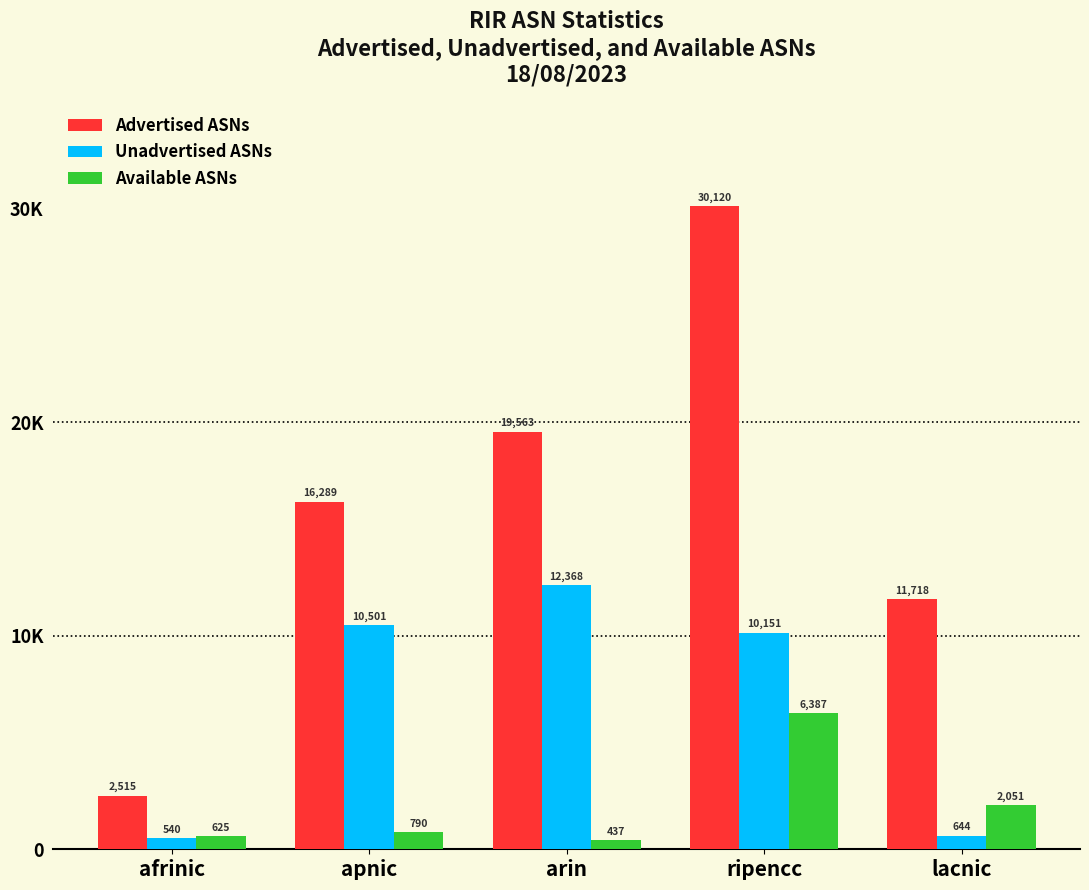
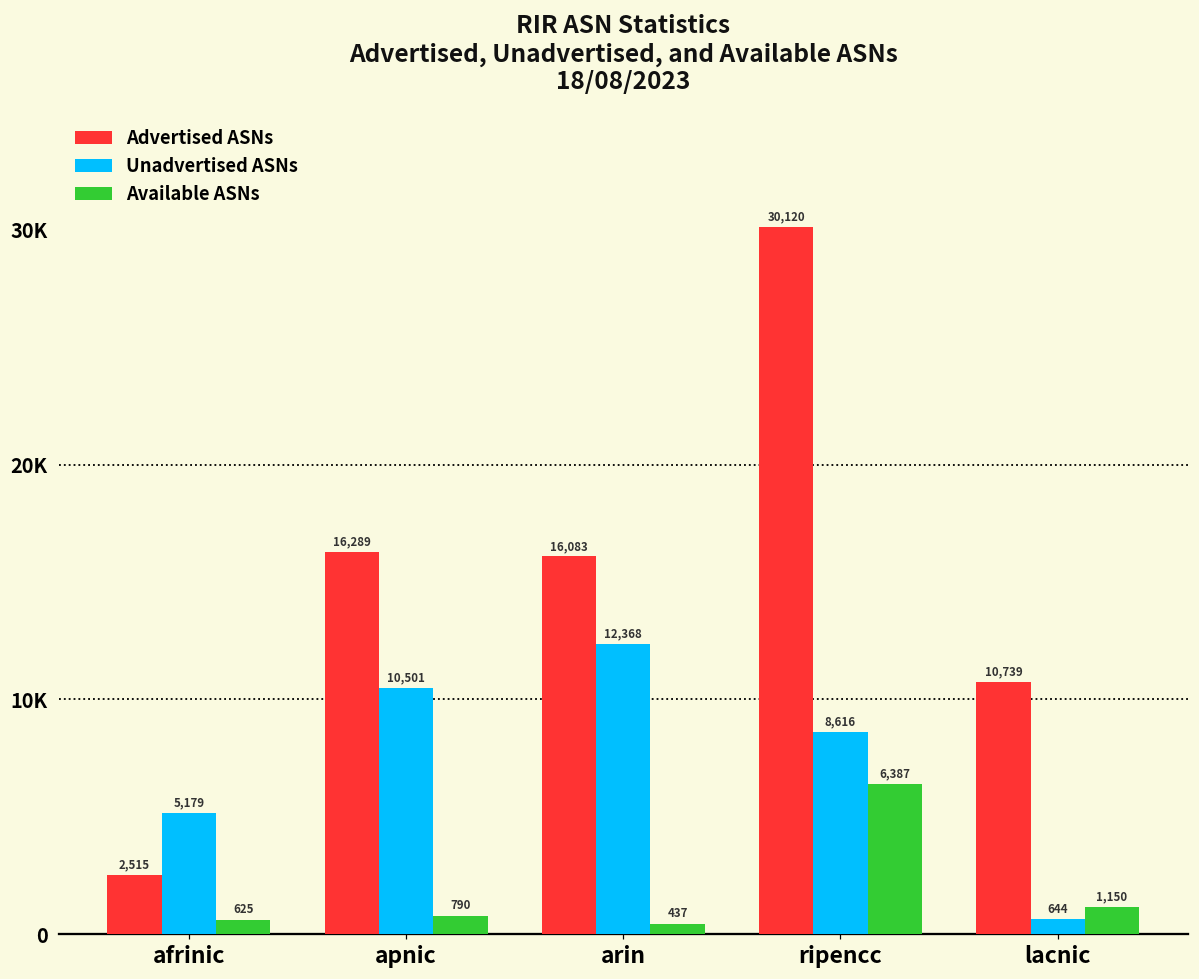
Unadvertised ASNs, afrinic: 540 -> 5,179
Advertised ASNs, arin: 19,563 -> 16,083
Unadvertised ASNs, ripencc: 10,151 -> 8,616
Advertised ASNs, lacnic: 11,718 -> 10,739
Available ASNs, lacnic: 2,051 -> 1,150
